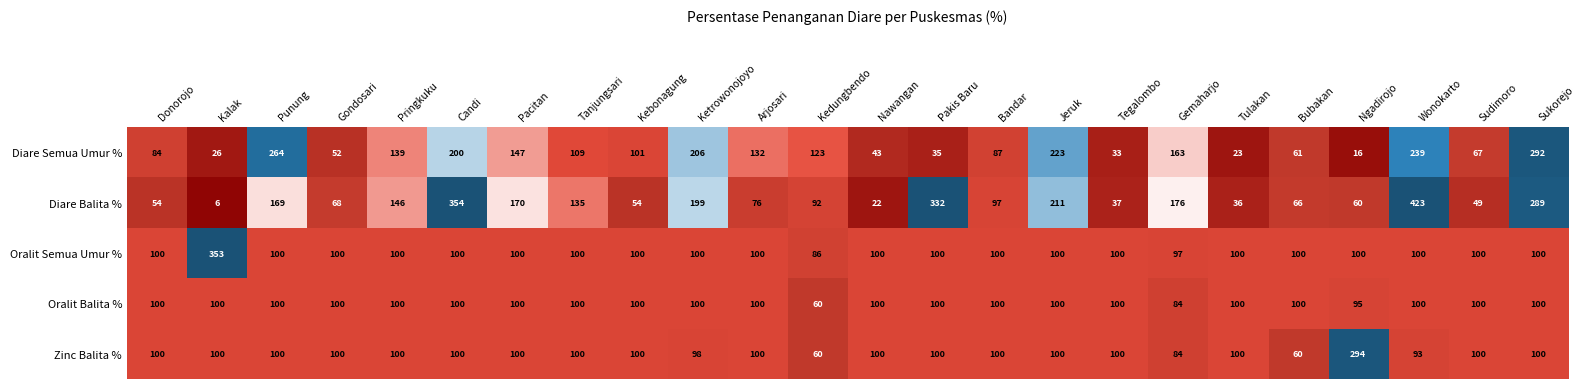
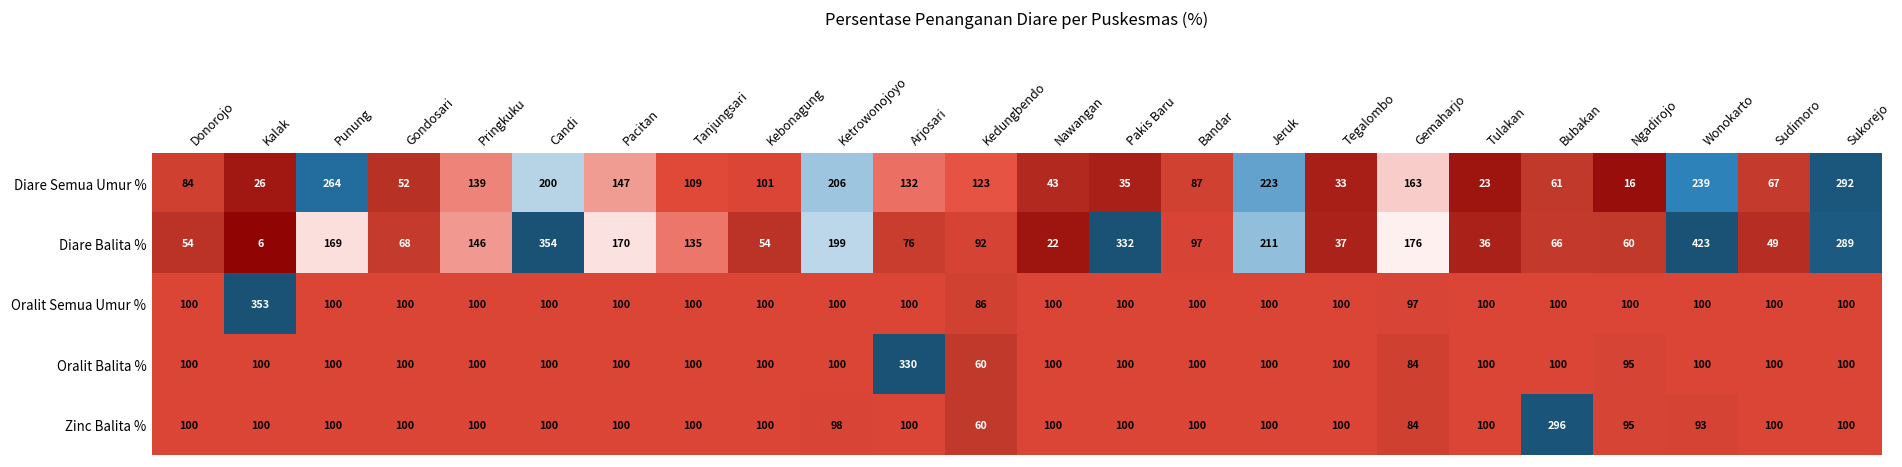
Oralit Balita %, Arjosari: 100 -> 330
Zinc Balita %, Bubakan: 60 -> 296
Zinc Balita %, Ngadirojo: 294 -> 95
